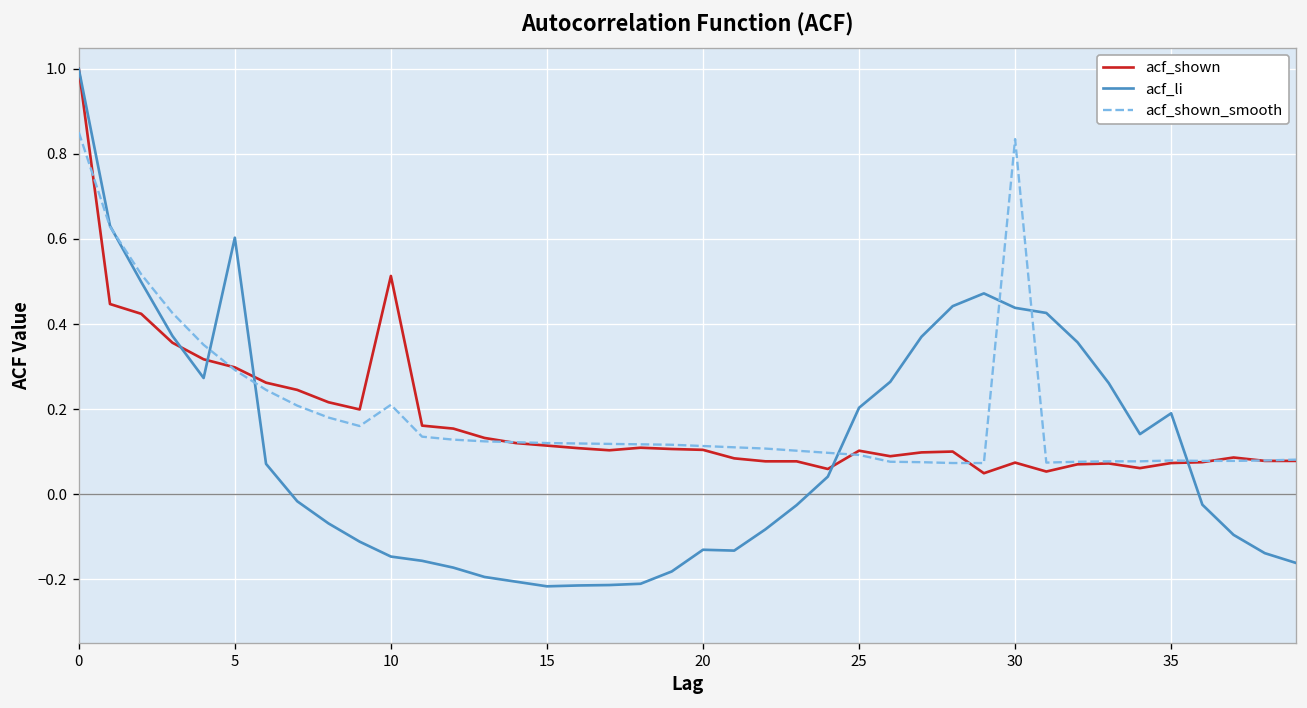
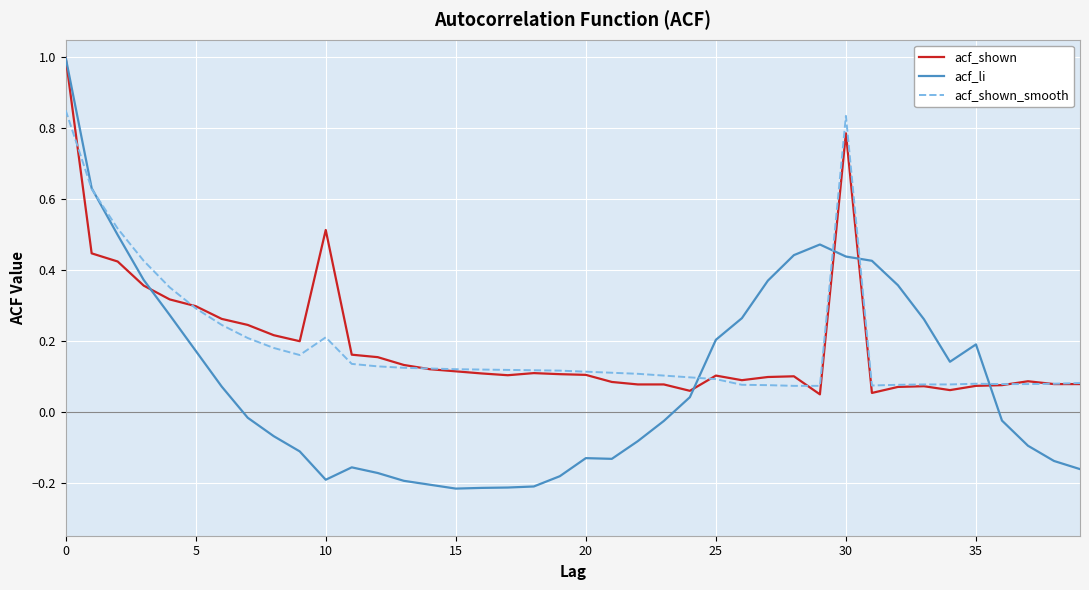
acf_li, 5: 0.60 -> 0.17
acf_li, 10: -0.15 -> -0.19
acf_shown, 30: 0.07 -> 0.79
